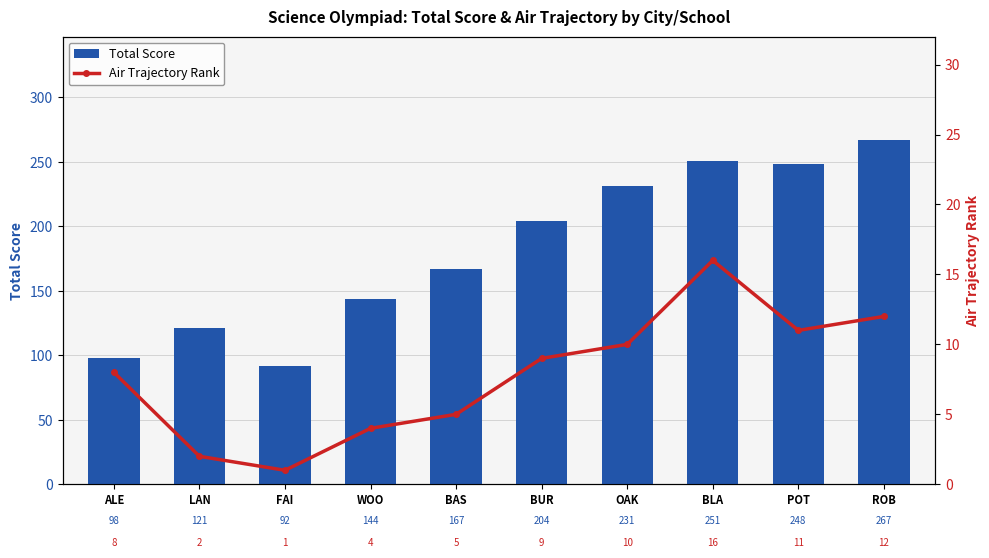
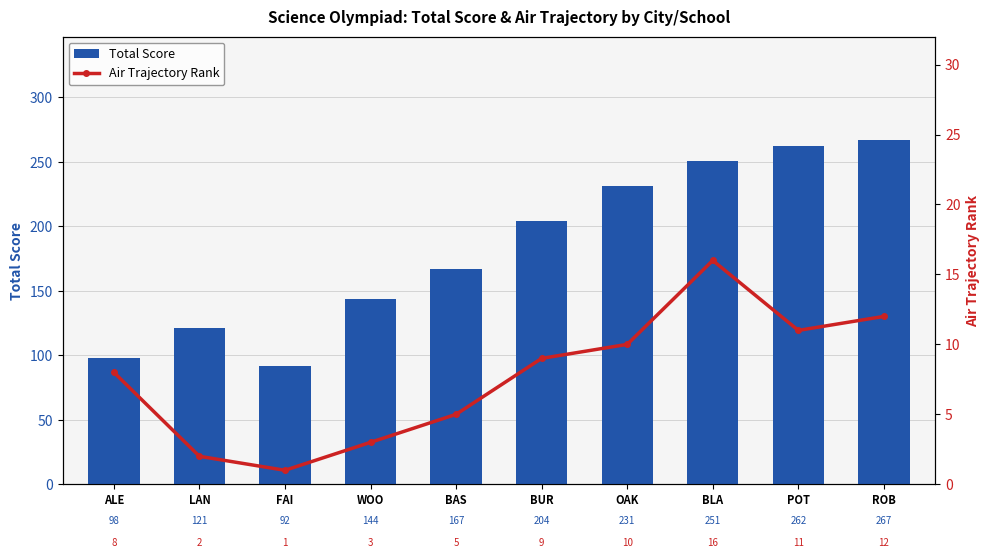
Total Score, POT: 248 -> 262
Air Trajectory Rank, WOO: 4 -> 3
